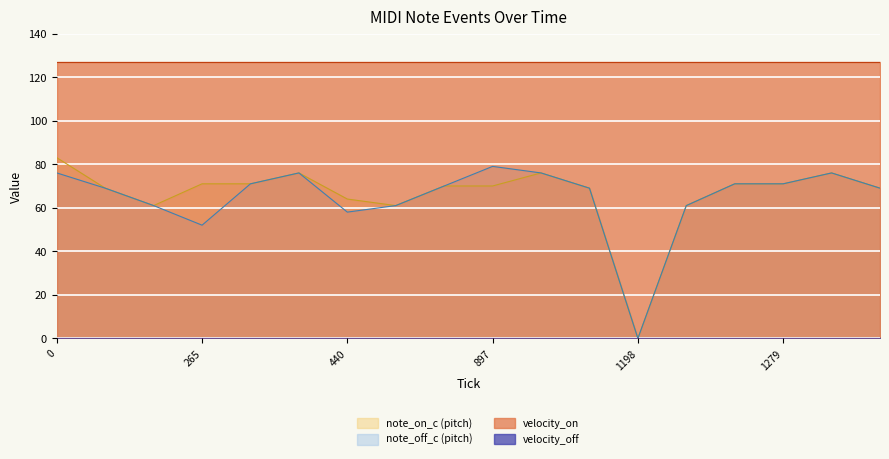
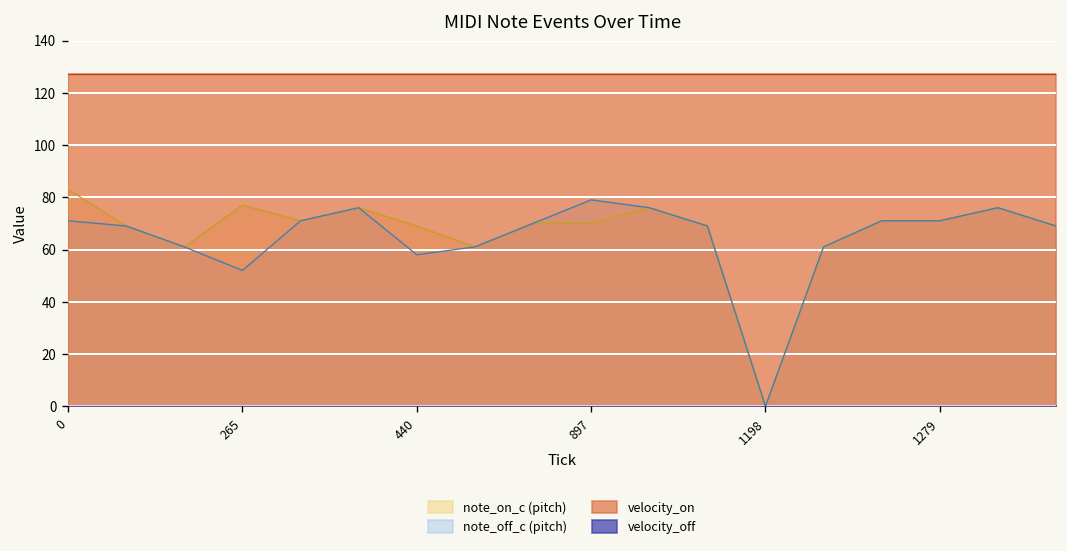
note_off_c (pitch), 0: 76 -> 71
note_on_c (pitch), 265: 71 -> 77
note_on_c (pitch), 440: 64 -> 69
